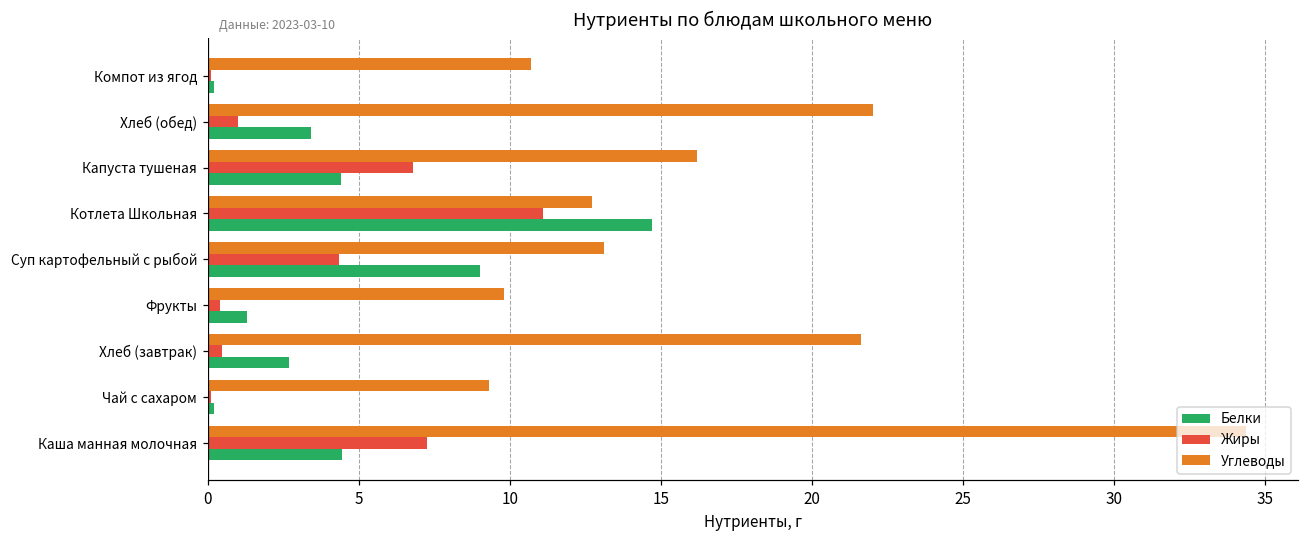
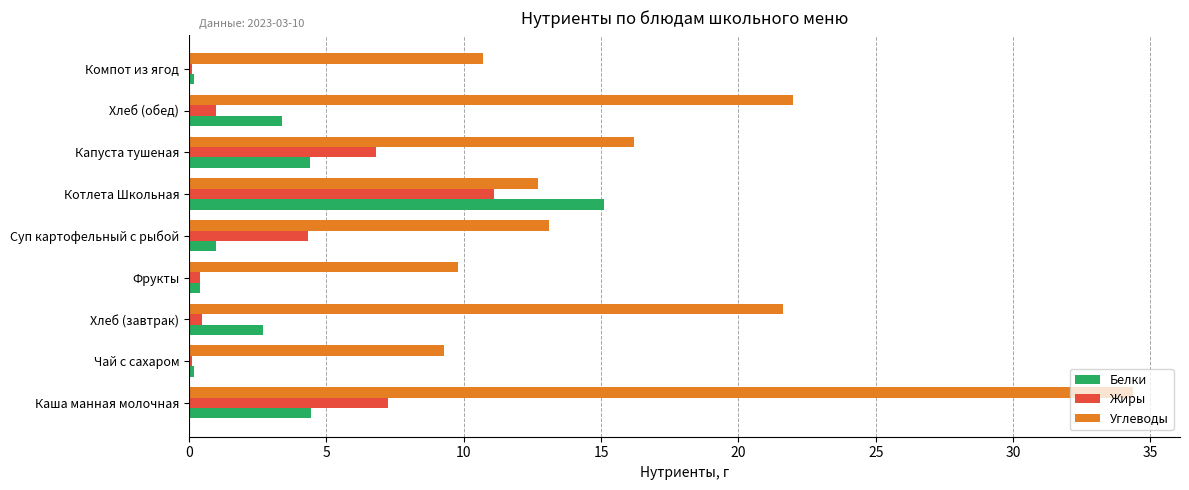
Белки, Котлета Школьная: 14.7 -> 15.1
Белки, Суп картофельный с рыбой: 9 -> 1
Белки, Фрукты: 1.3 -> 0.4
